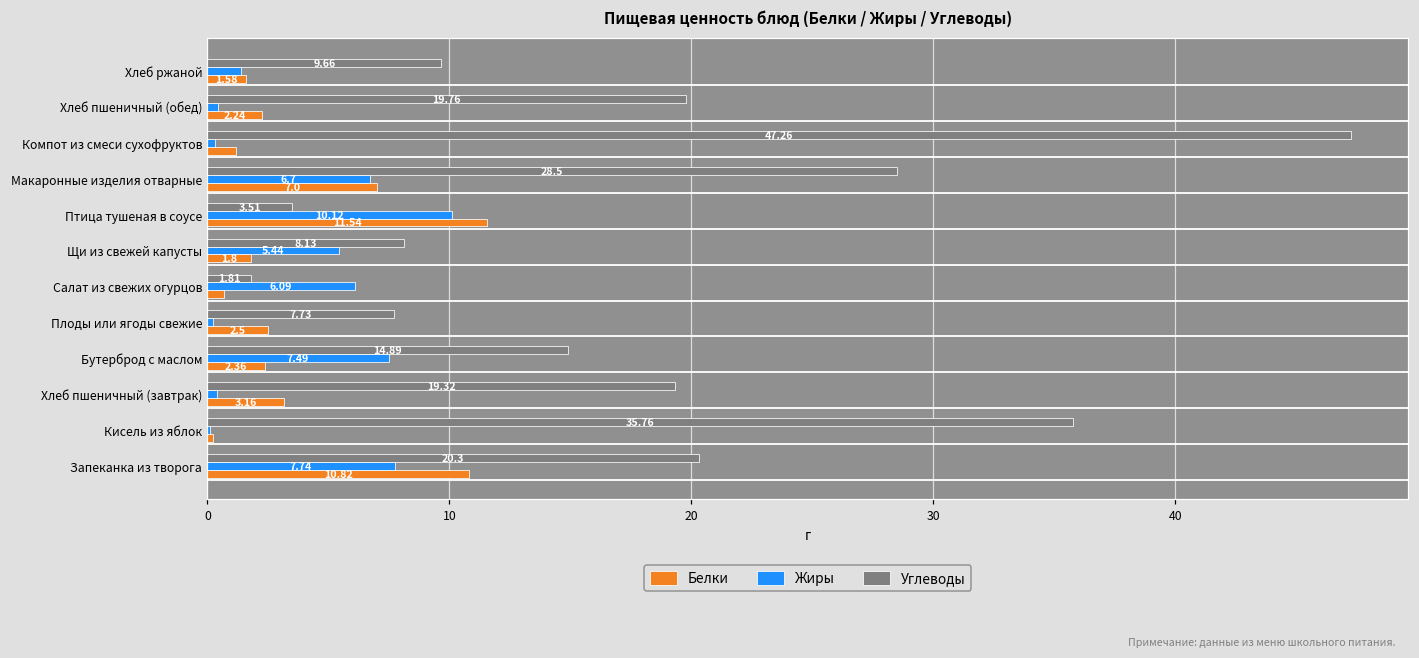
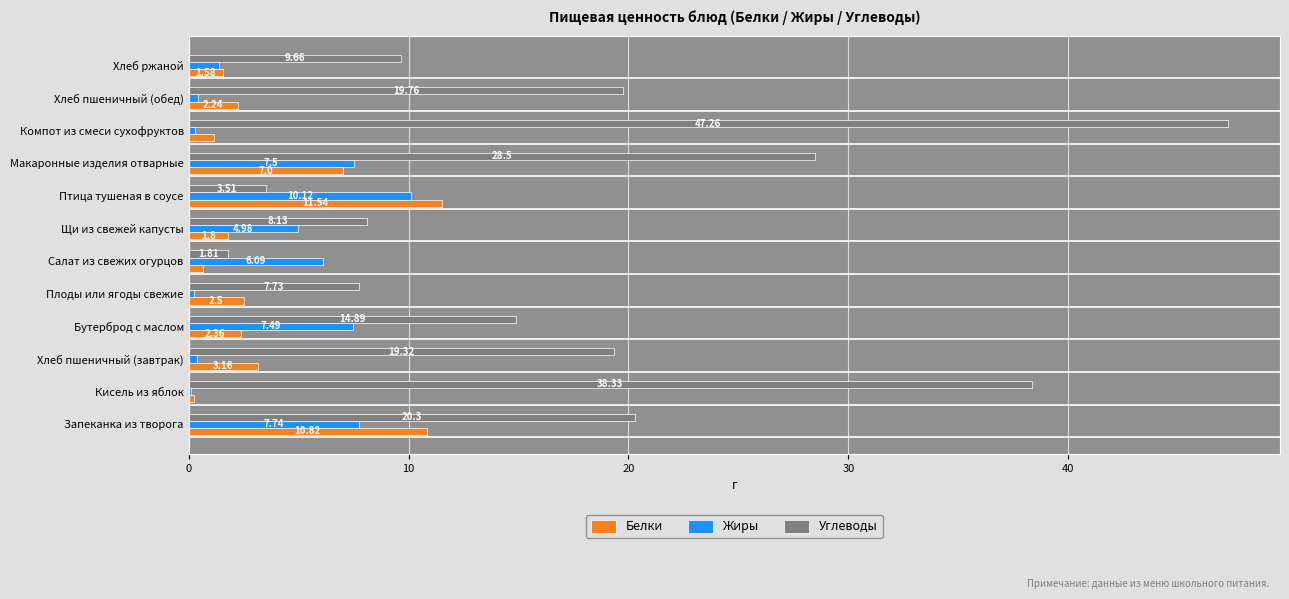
Жиры, Макаронные изделия отварные: 6.7 -> 7.5
Жиры, Щи из свежей капусты: 5.44 -> 4.98
Углеводы, Кисель из яблок: 35.76 -> 38.33
